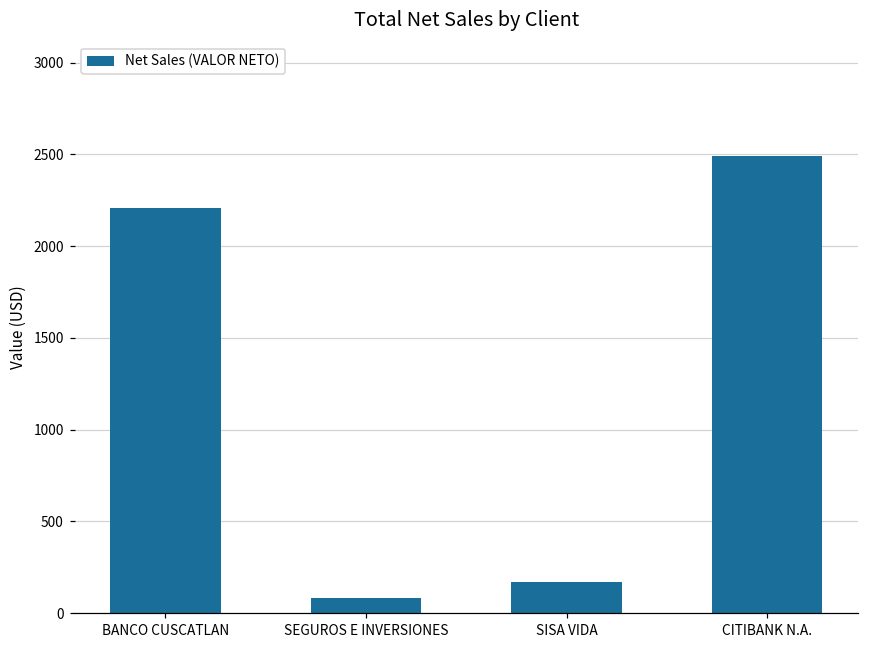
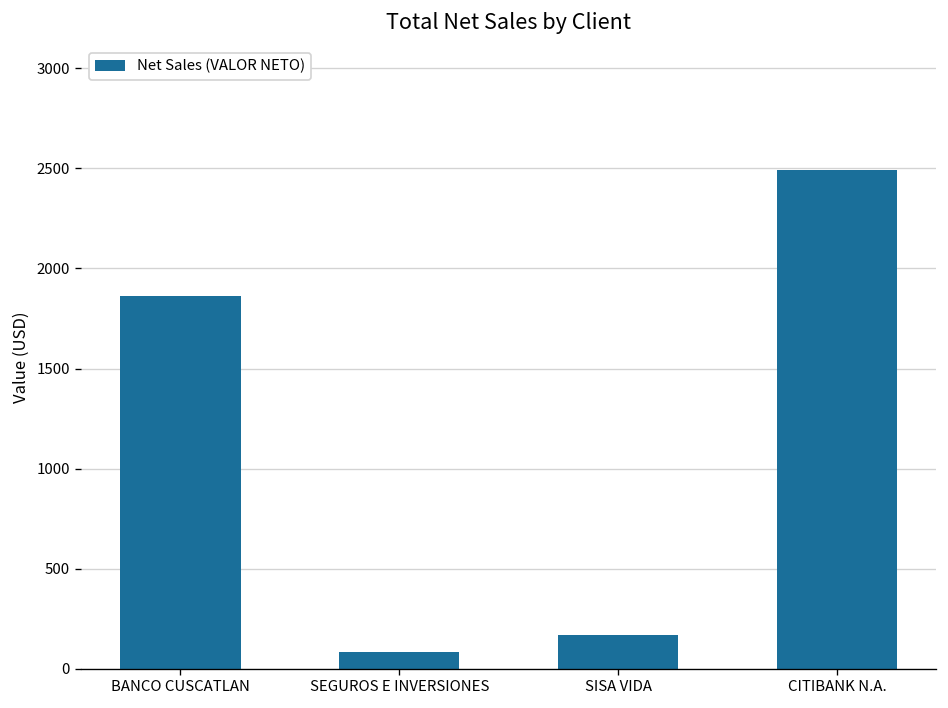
BANCO CUSCATLAN: 2210 -> 1860
